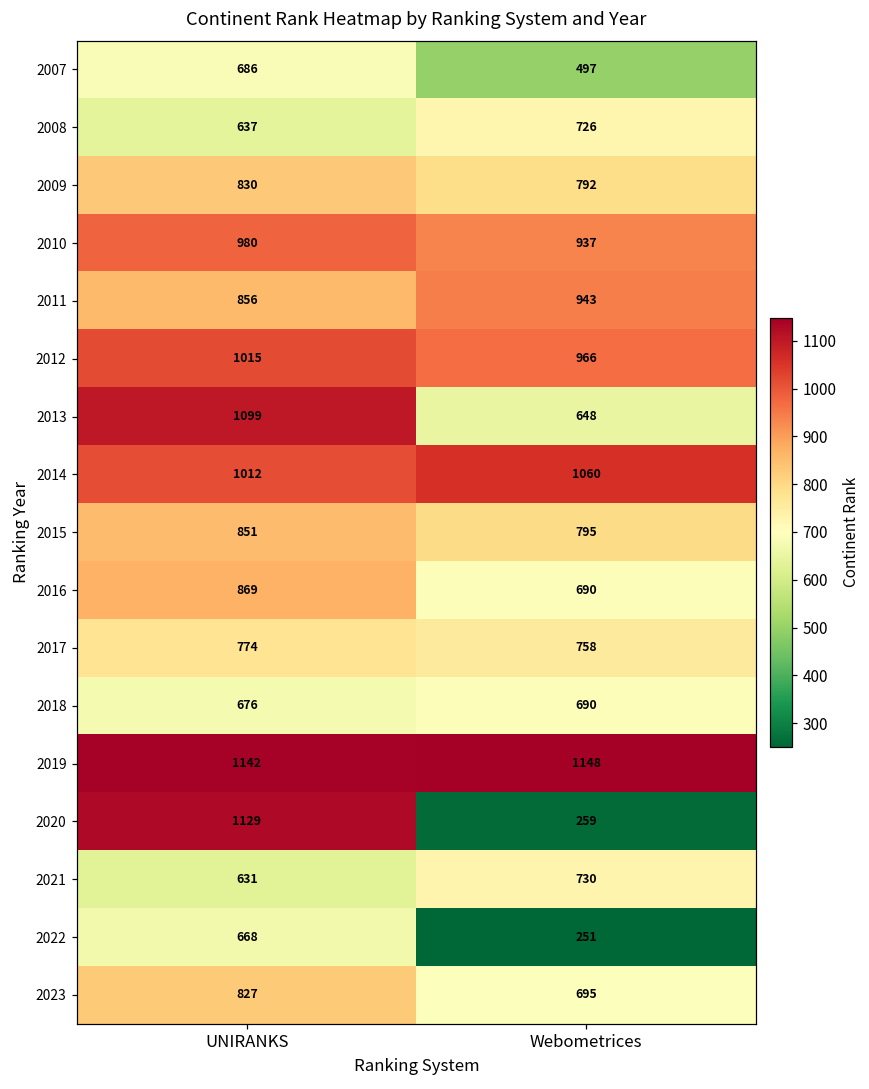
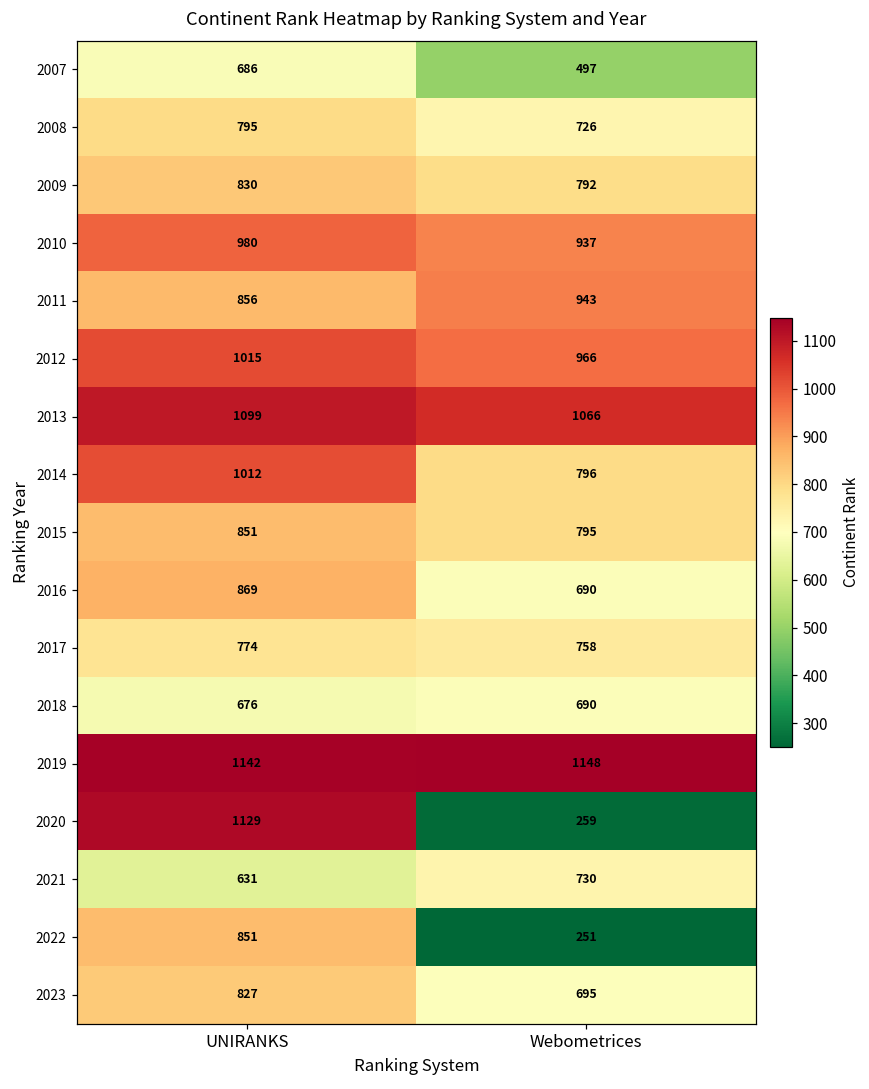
2008, UNIRANKS: 637 -> 795
2013, Webometrices: 648 -> 1066
2014, Webometrices: 1060 -> 796
2022, UNIRANKS: 668 -> 851
